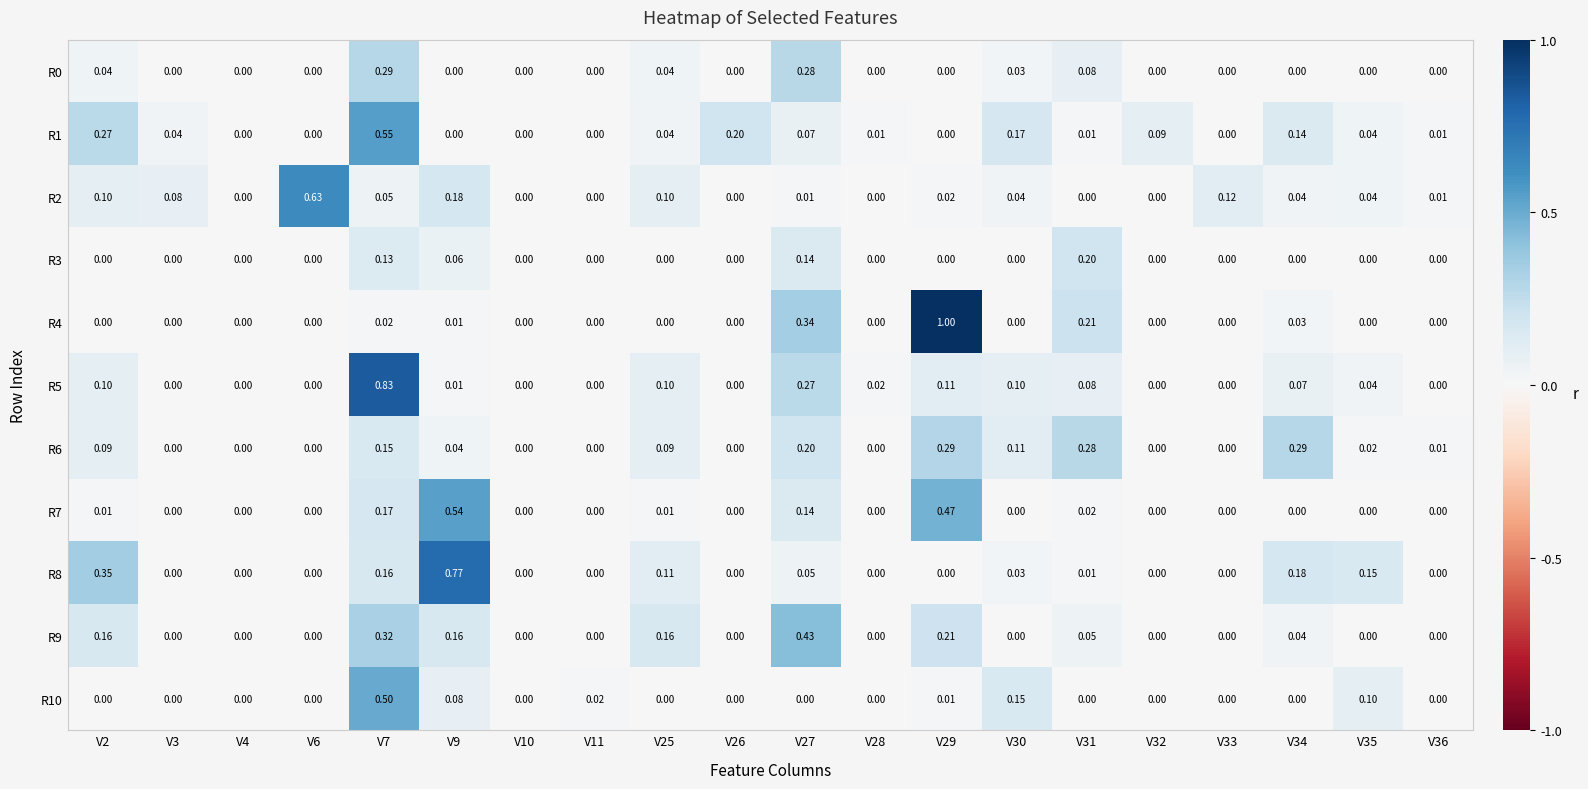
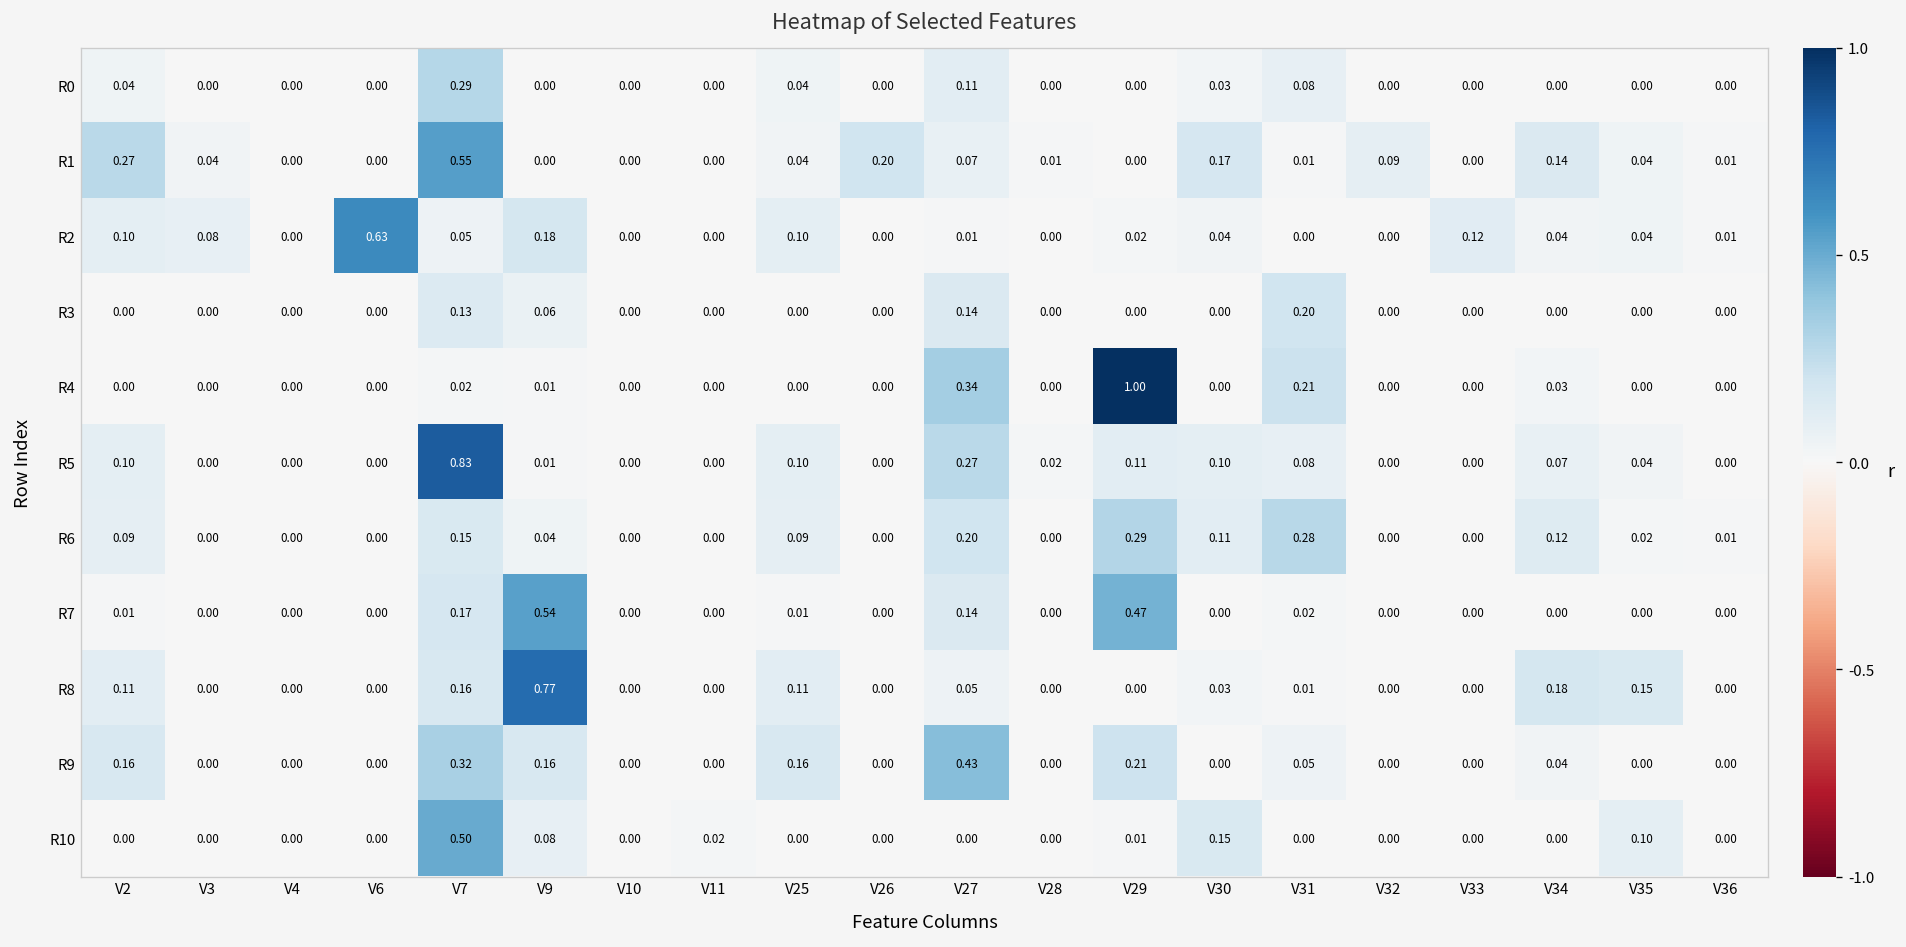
R0, V27: 0.28 -> 0.11
R6, V34: 0.29 -> 0.12
R8, V2: 0.35 -> 0.11
